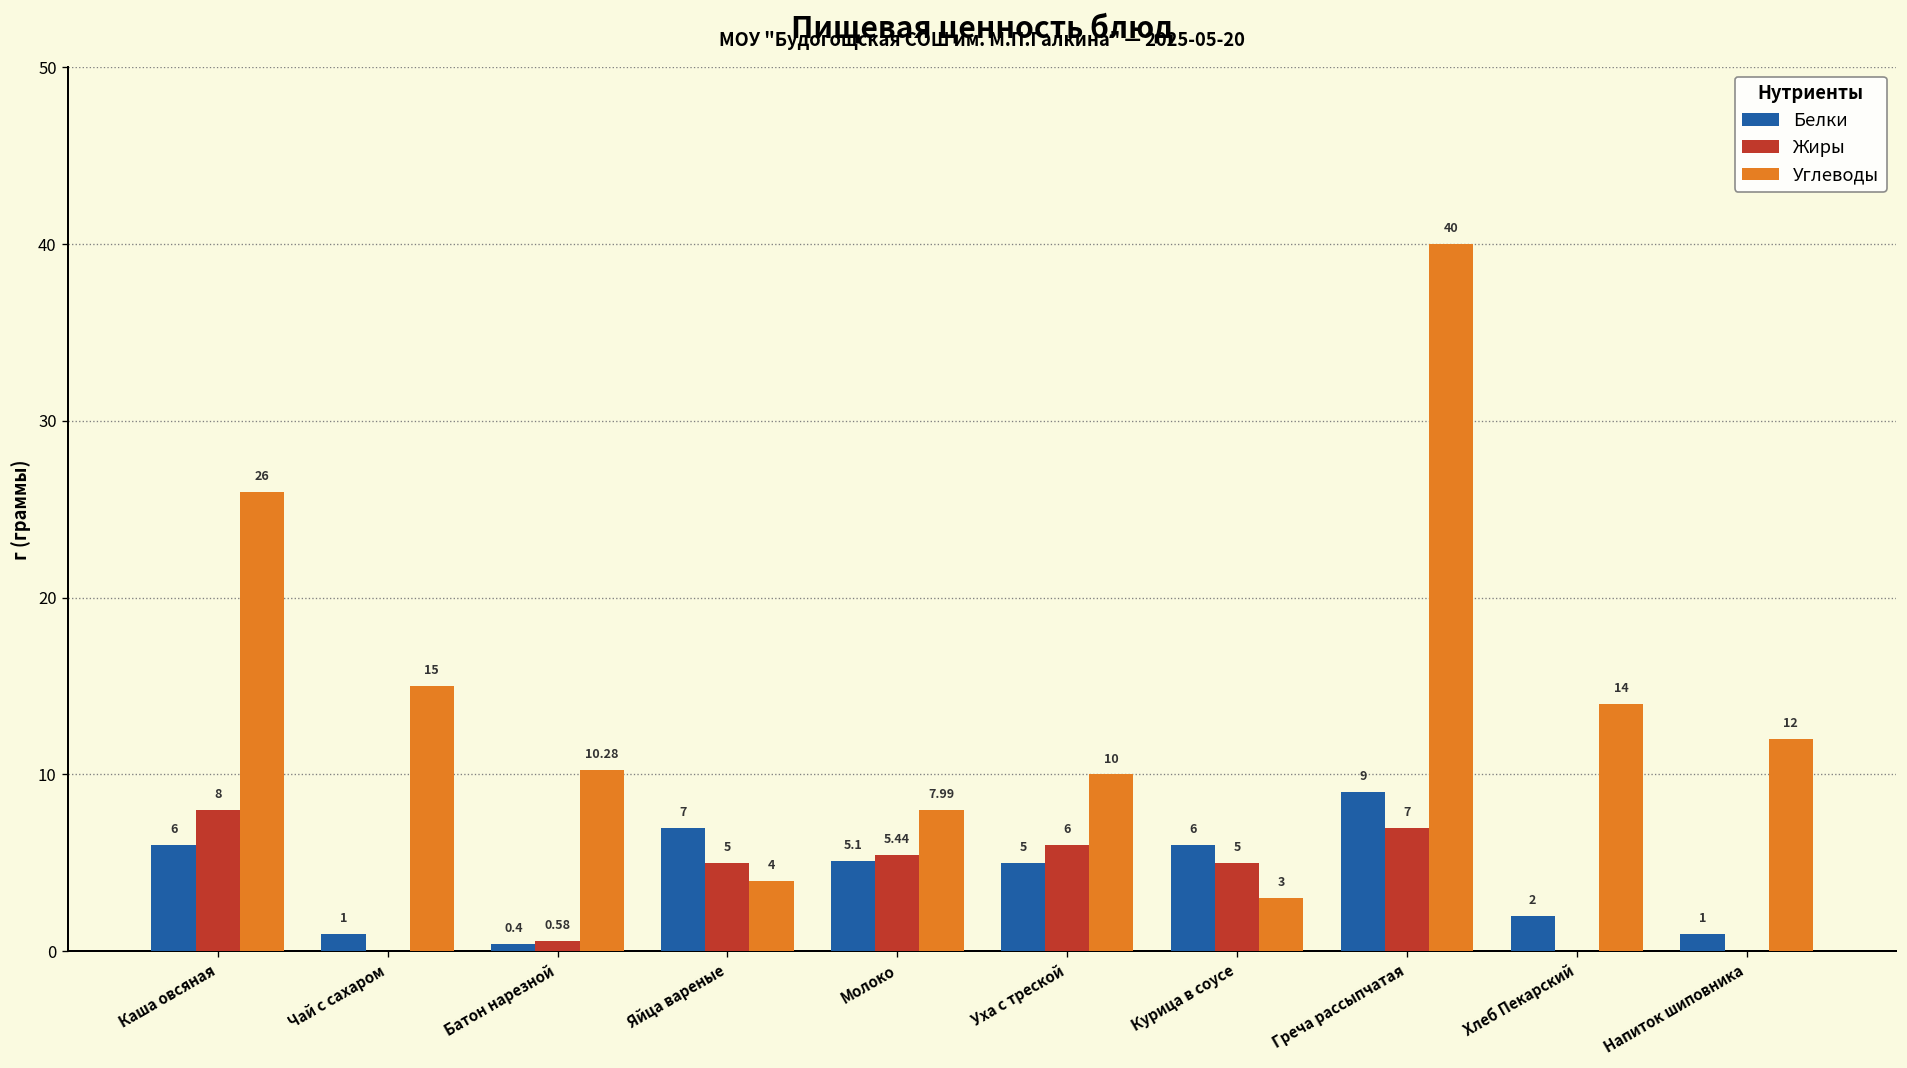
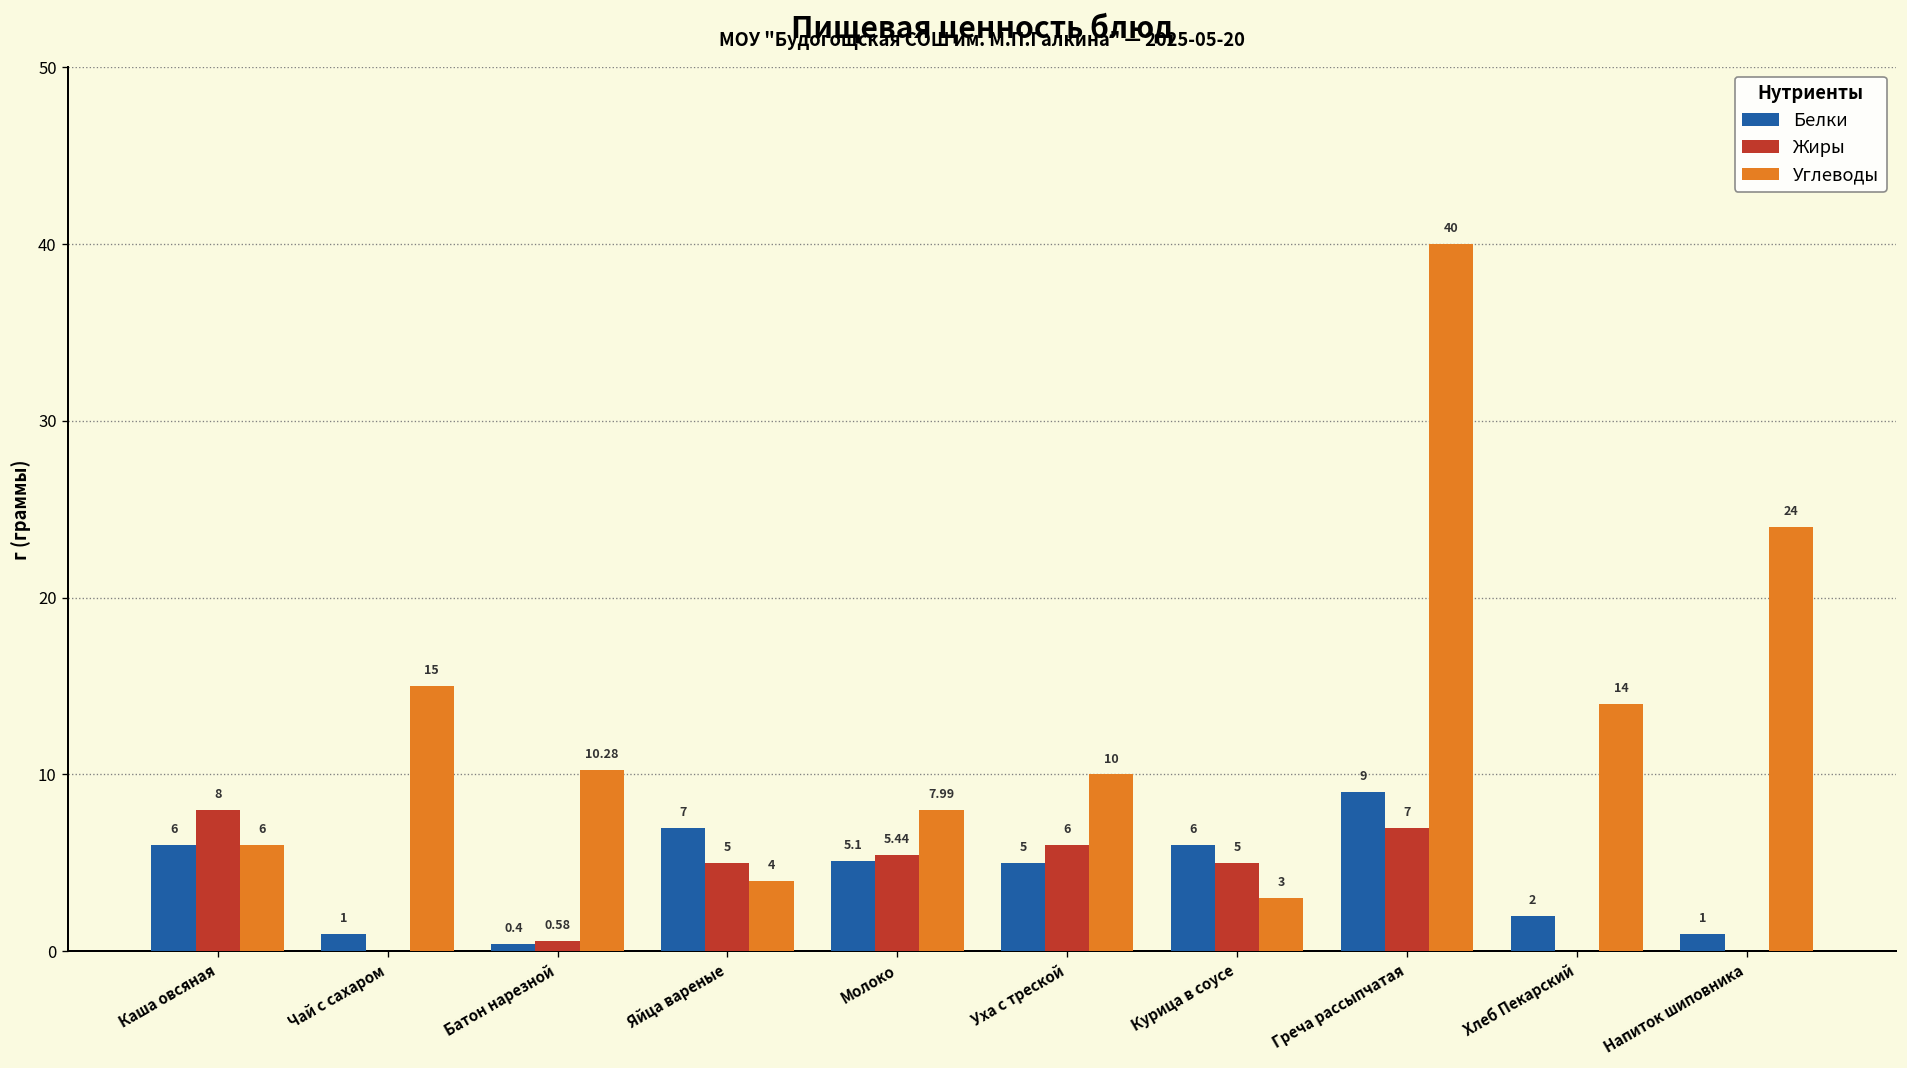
Углеводы, Каша овсяная: 26 -> 6
Углеводы, Напиток шиповника: 12 -> 24
